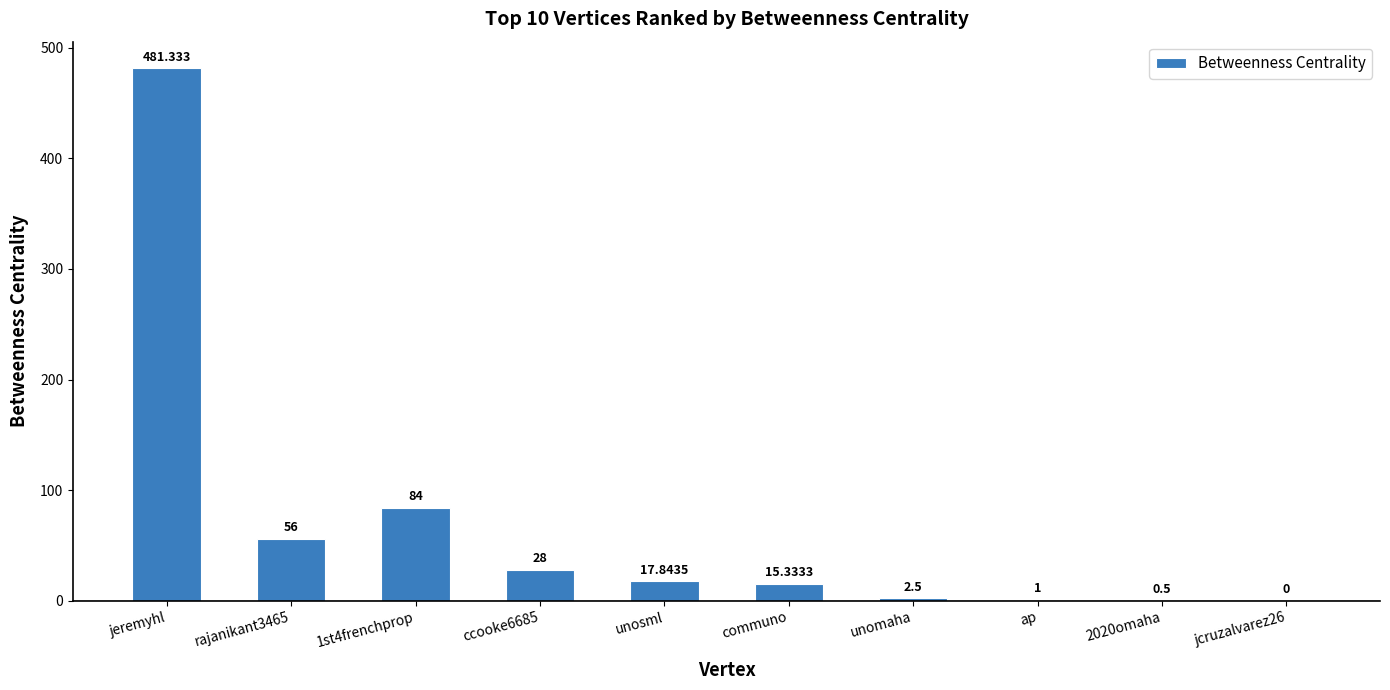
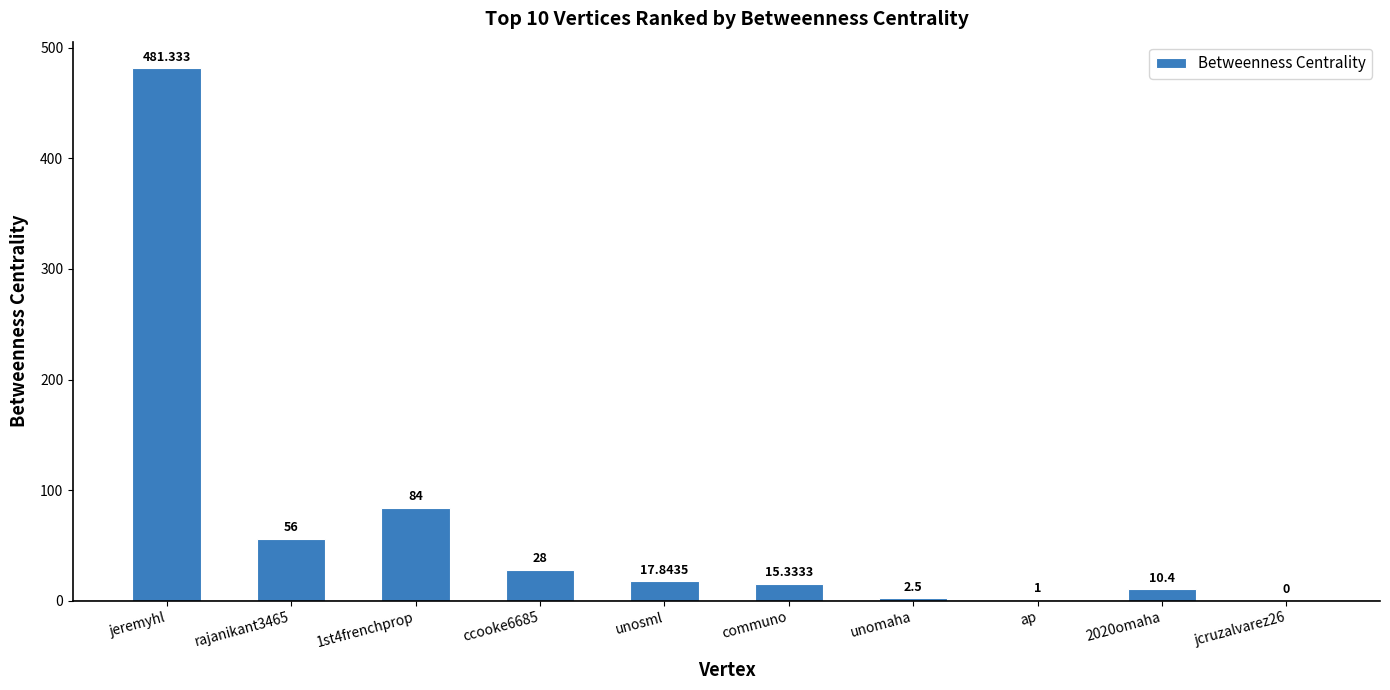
2020omaha: 0.5 -> 10.4
